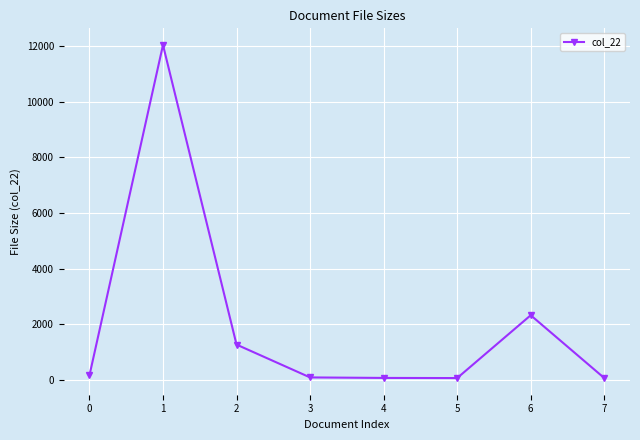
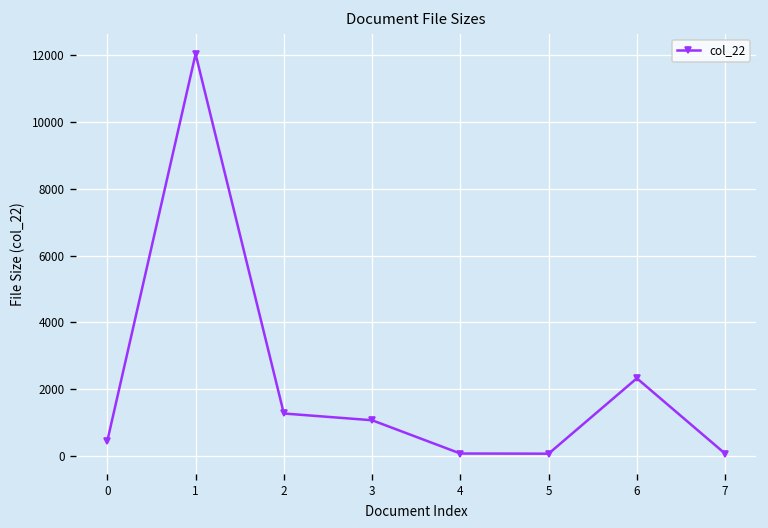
0: 200 -> 500
3: 100 -> 1100
